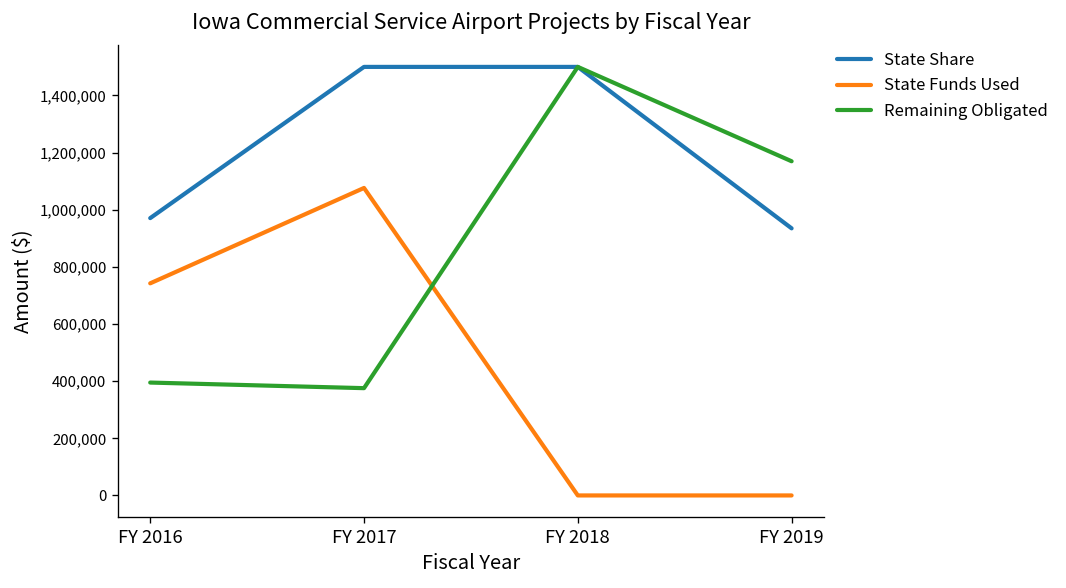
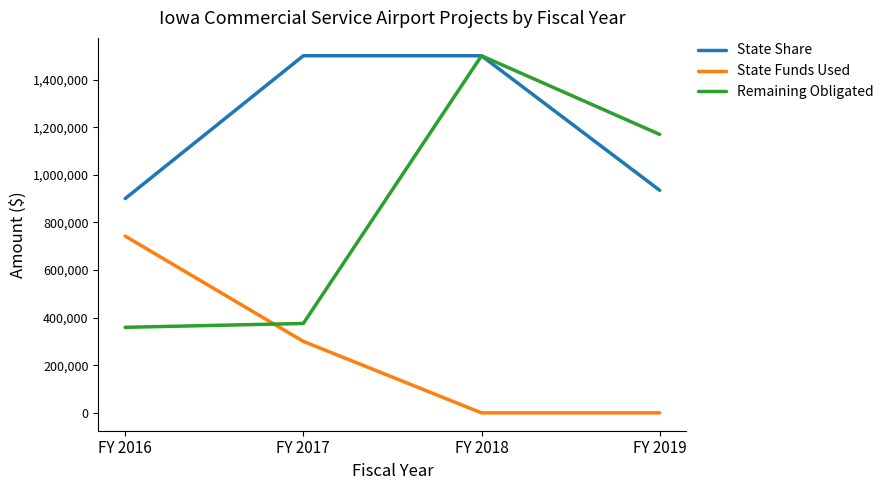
State Share, FY 2016: 970,000 -> 900,000
Remaining Obligated, FY 2016: 400,000 -> 360,000
State Funds Used, FY 2017: 1,080,000 -> 300,000
